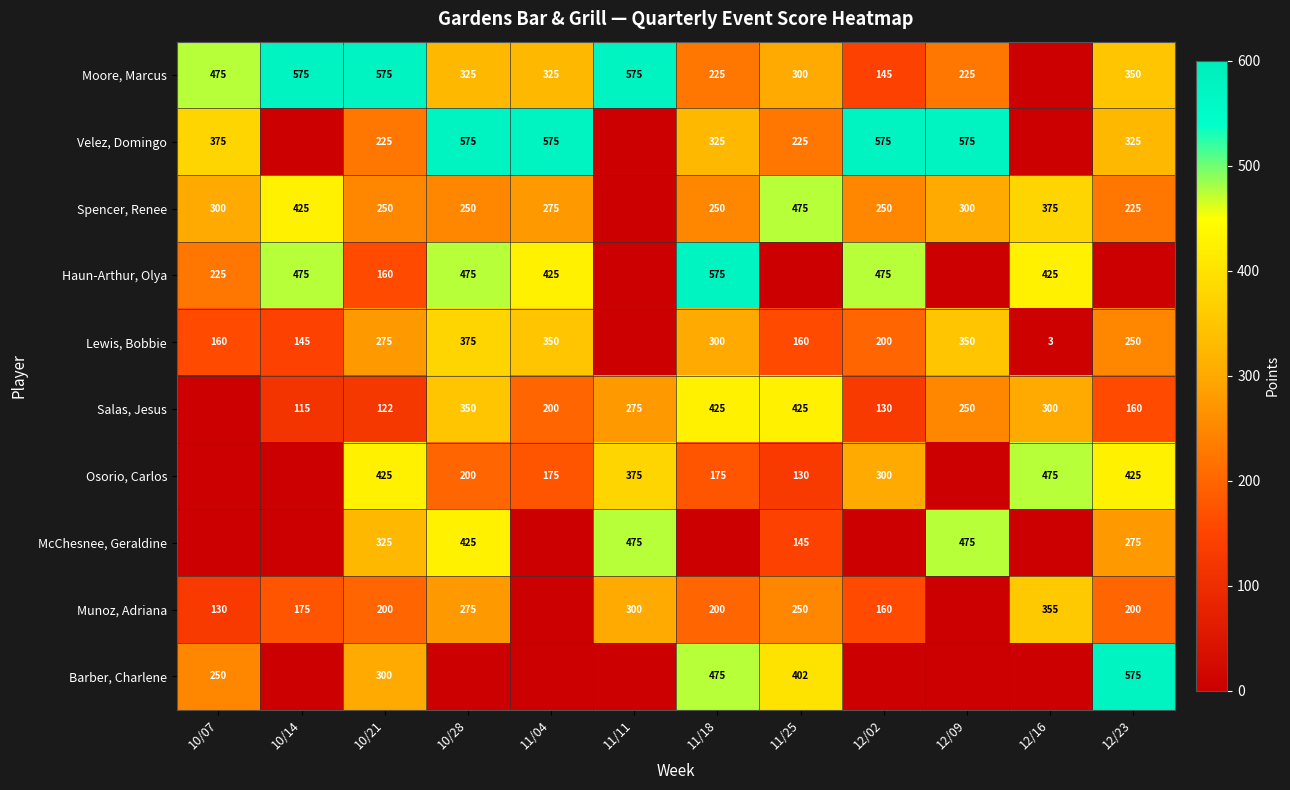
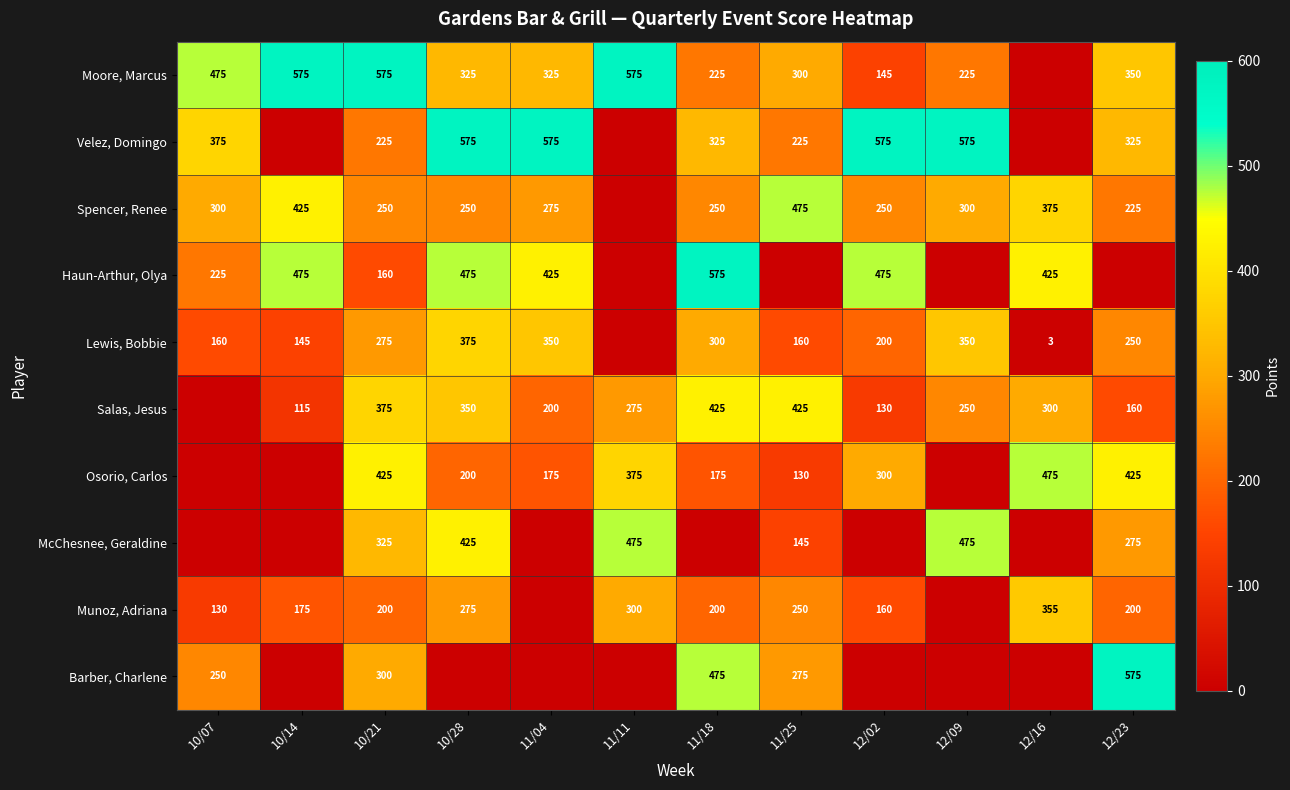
Salas, Jesus, 10/21: 122 -> 375
Barber, Charlene, 11/25: 402 -> 275
